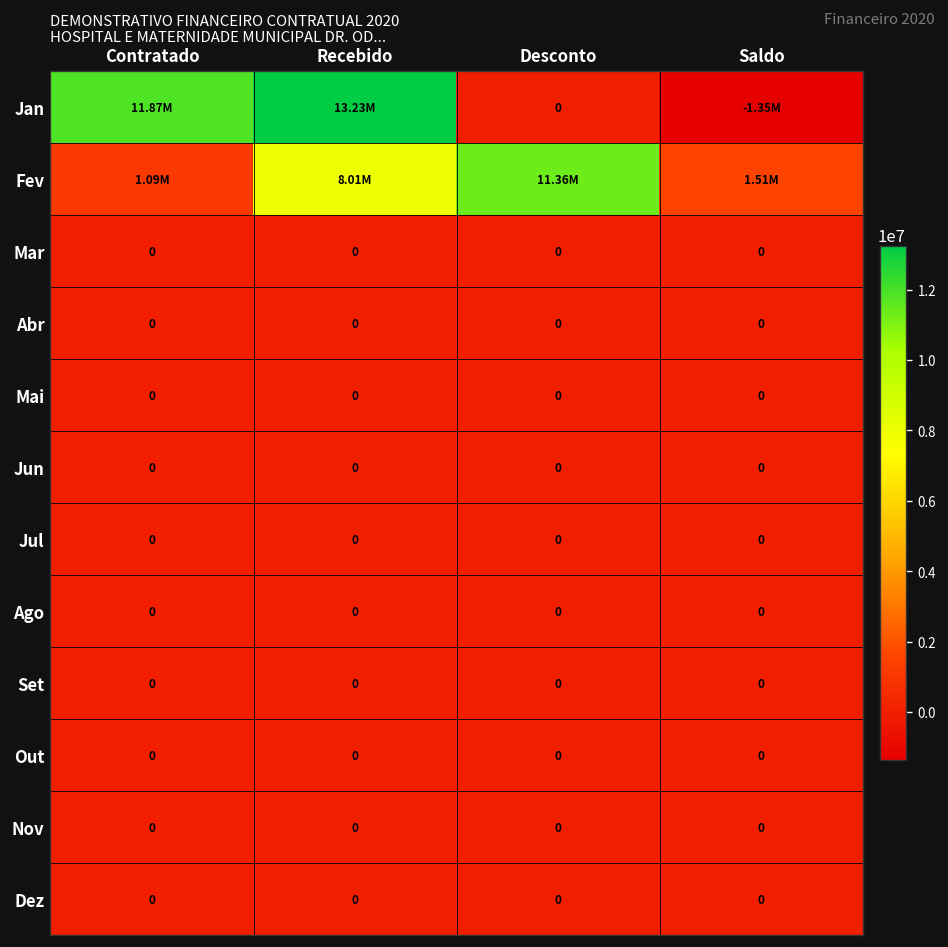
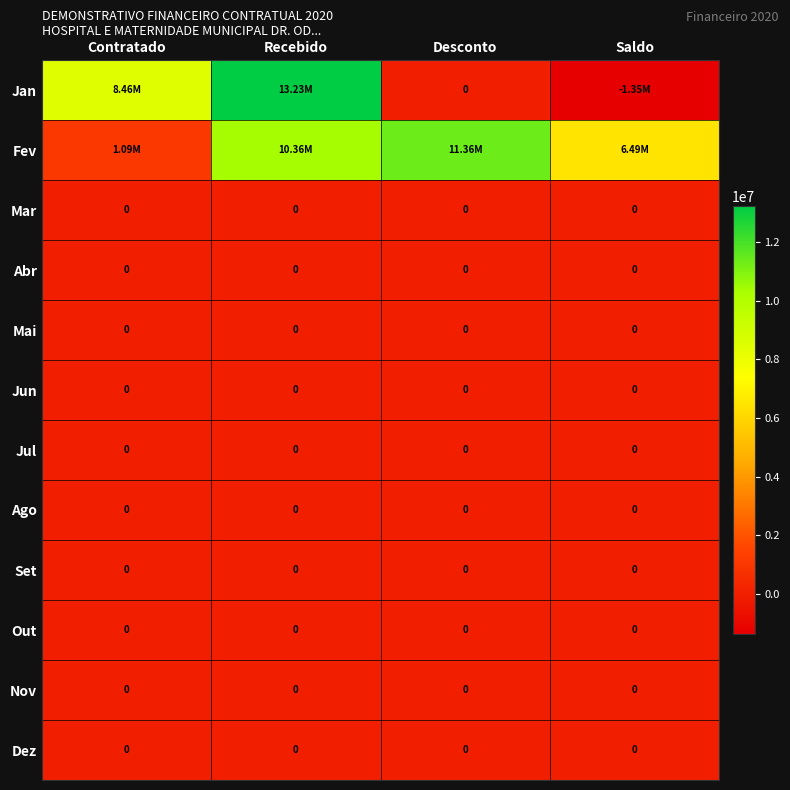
Jan, Contratado: 11.87M -> 8.46M
Fev, Recebido: 8.01M -> 10.36M
Fev, Saldo: 1.51M -> 6.49M
